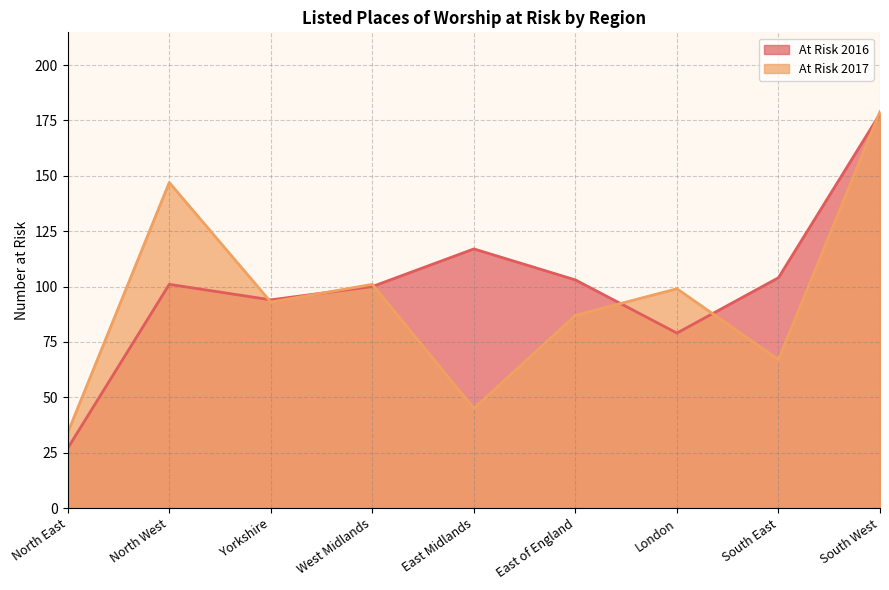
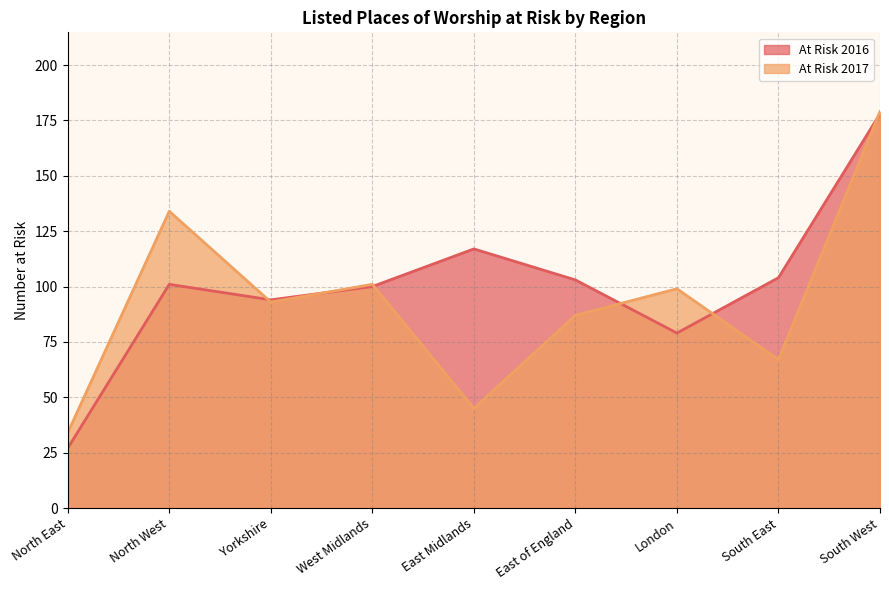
At Risk 2017, North West: 147 -> 134
